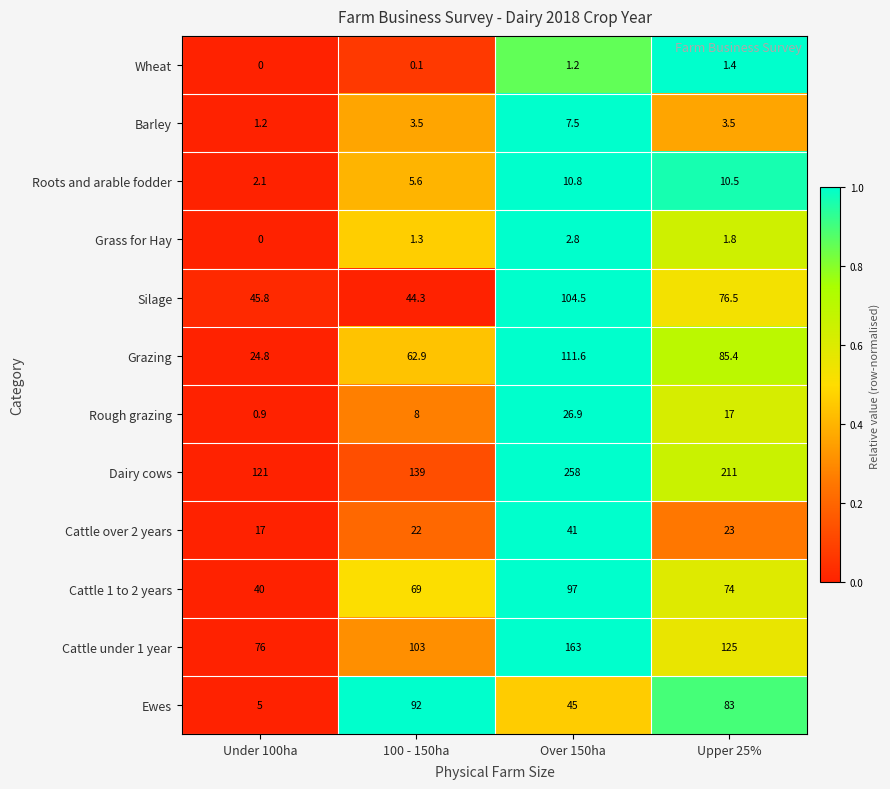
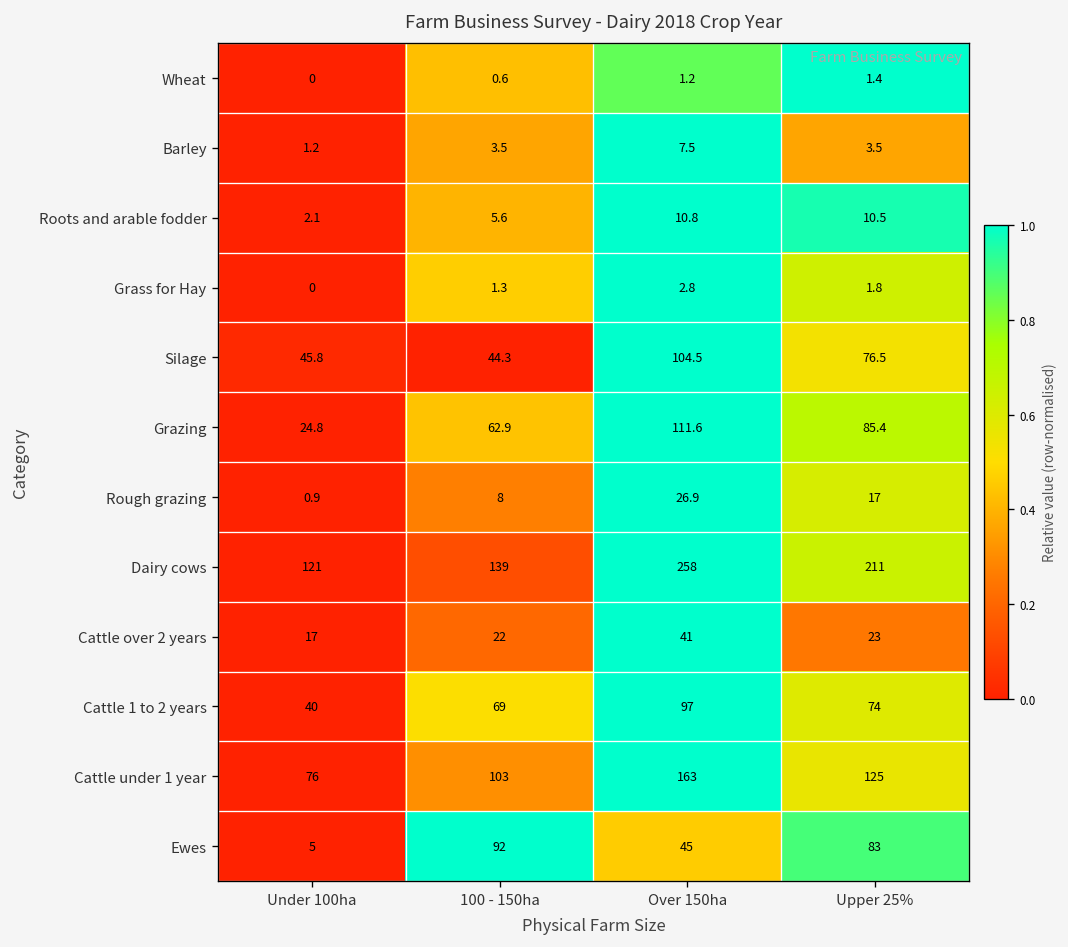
Wheat, 100 - 150ha: 0.1 -> 0.6
